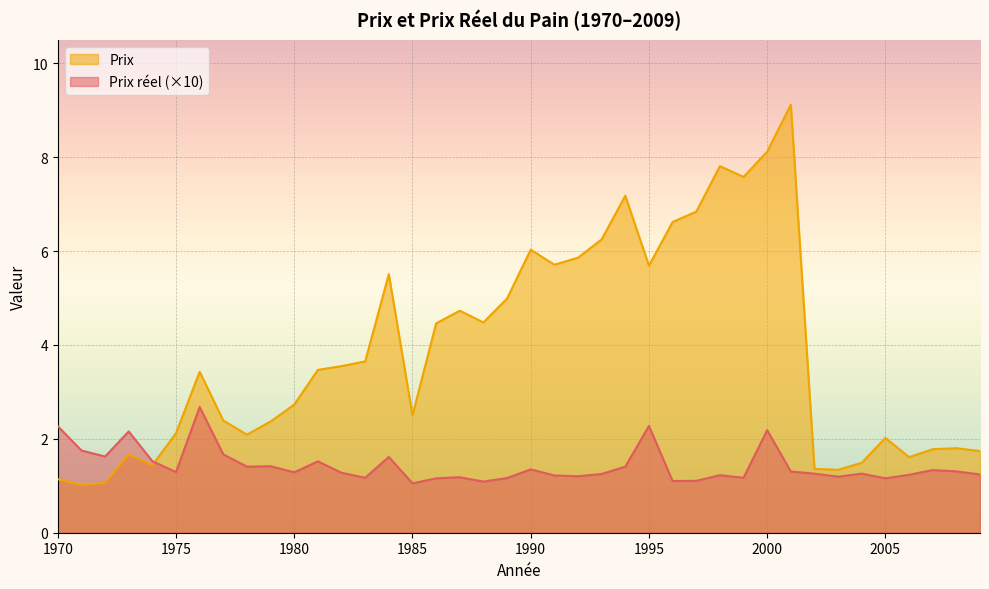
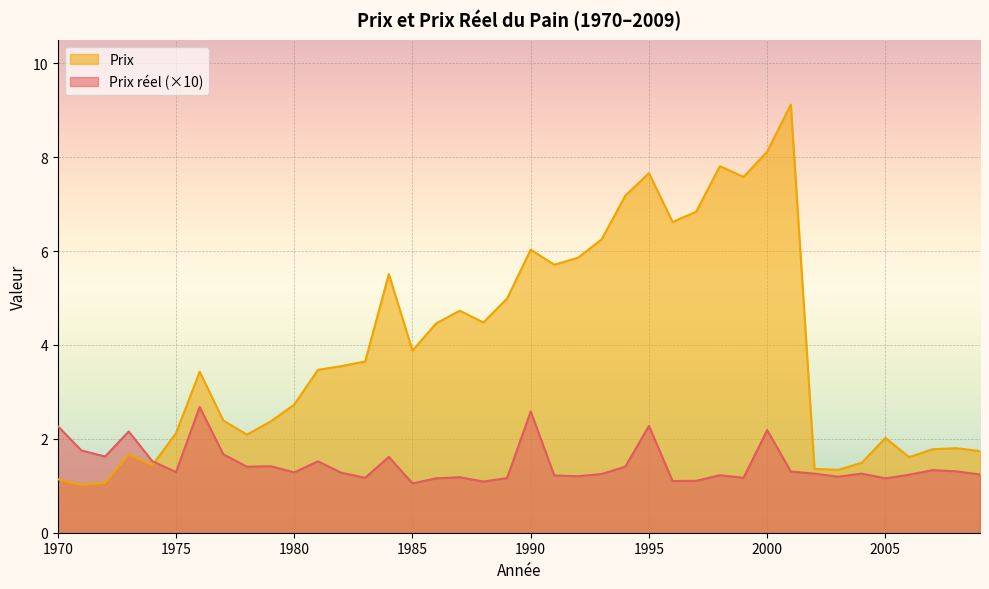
Prix, 1985: 2.5 -> 3.9
Prix réel (×10), 1990: 1.4 -> 2.6
Prix, 1995: 5.7 -> 7.7
